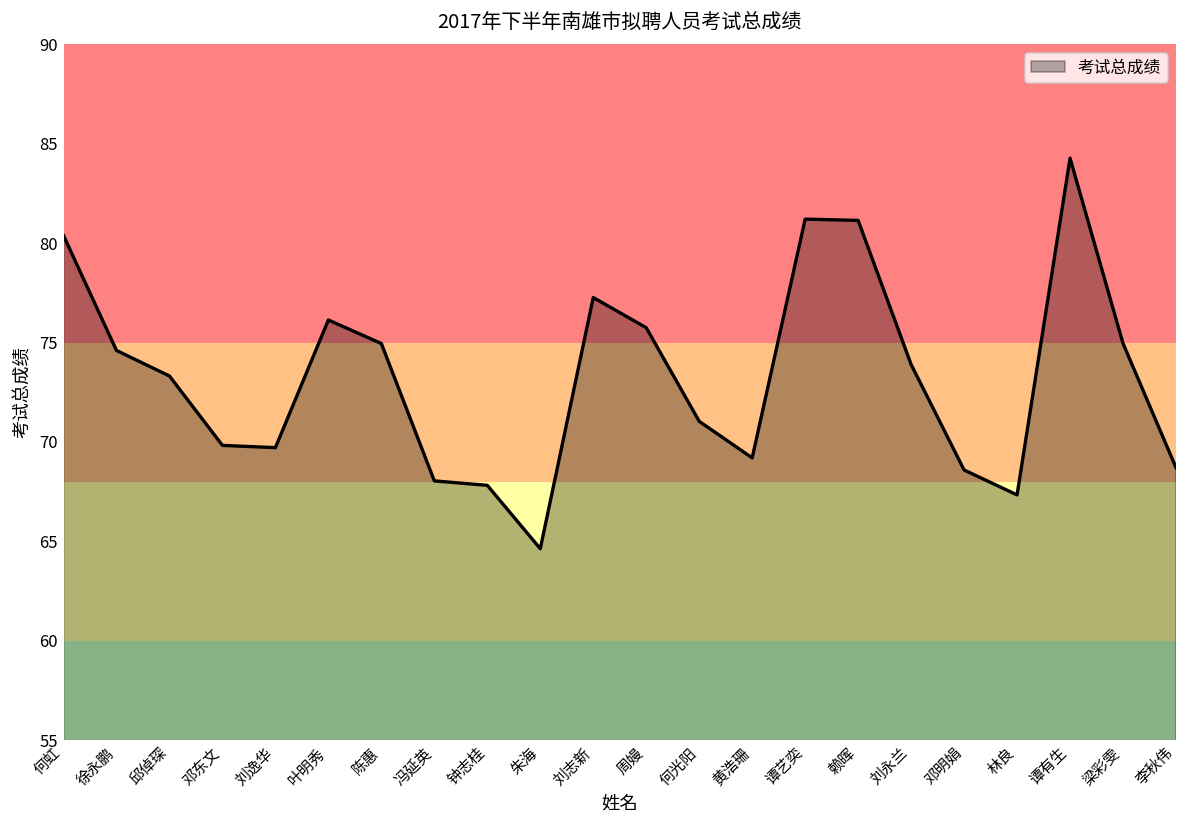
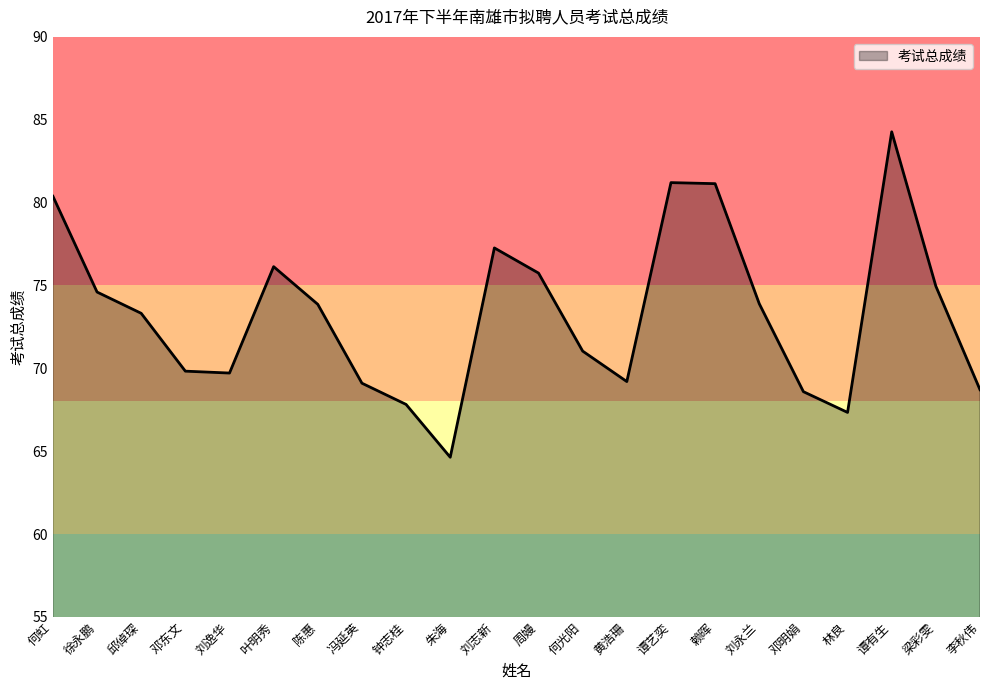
陈惠: 75.0 -> 73.9
冯延英: 68.0 -> 69.1
